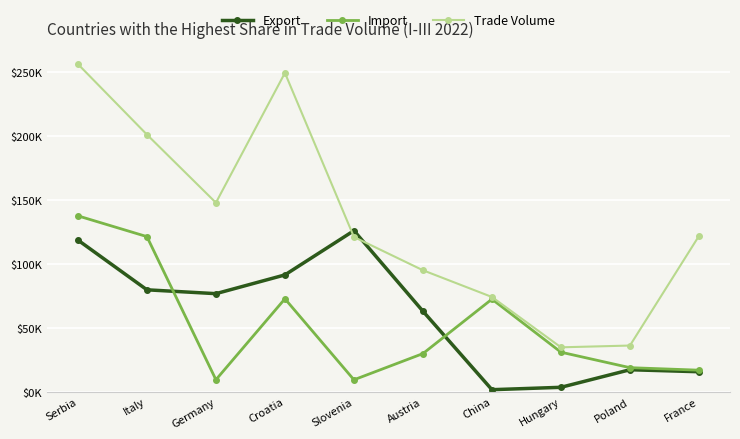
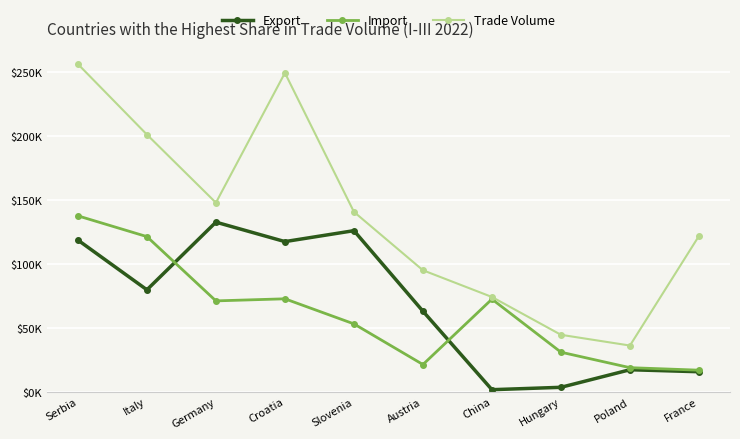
Export, Germany: $77000 -> $133000
Import, Germany: $9000 -> $71000
Export, Croatia: $91000 -> $117000
Import, Slovenia: $9000 -> $53000
Trade Volume, Slovenia: $121000 -> $141000
Import, Austria: $30000 -> $21000
Trade Volume, Hungary: $35000 -> $45000
